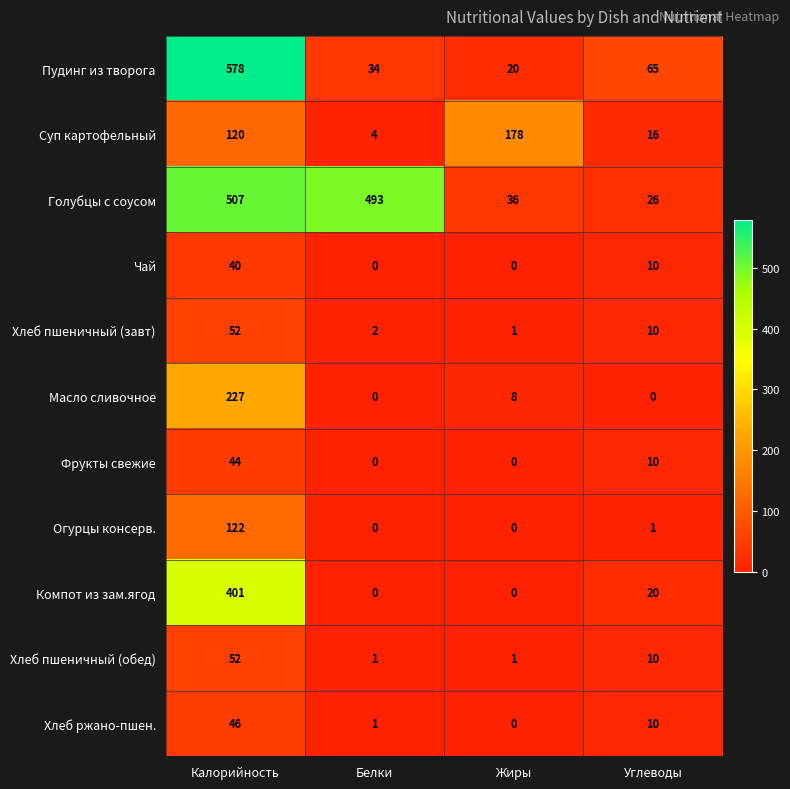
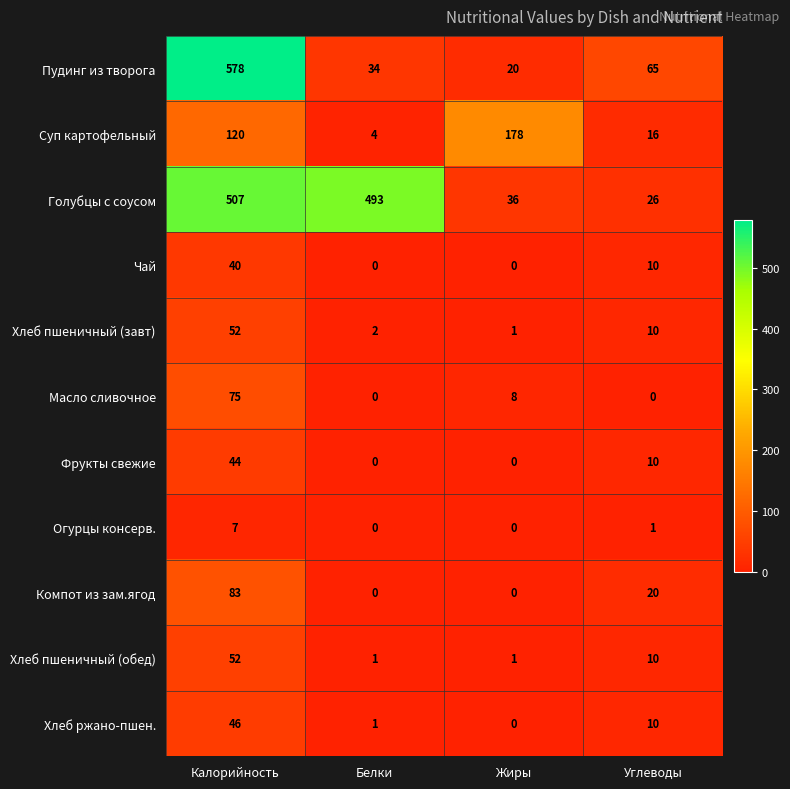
Масло сливочное, Калорийность: 227 -> 75
Огурцы консерв., Калорийность: 122 -> 7
Компот из зам.ягод, Калорийность: 401 -> 83
